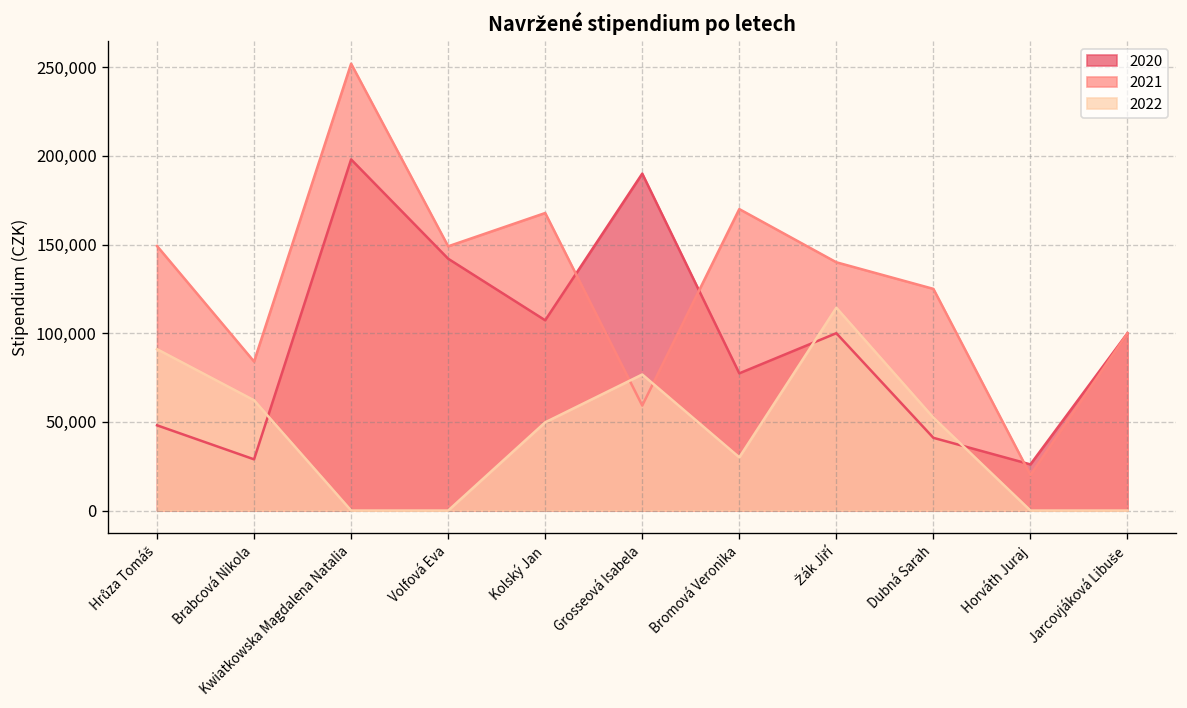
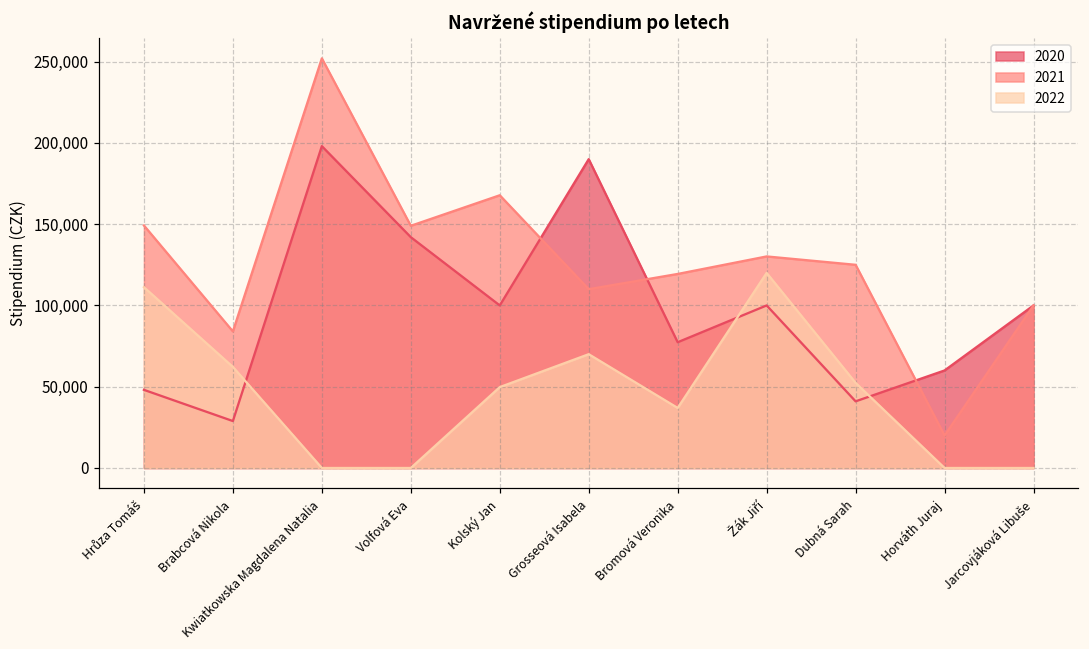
2022, Hrůza Tomáš: 91,000 -> 111,000
2020, Kolský Jan: 107,000 -> 100,000
2021, Grosseová Isabela: 59,000 -> 110,000
2022, Grosseová Isabela: 77,000 -> 70,000
2021, Bromová Veronika: 170,000 -> 119,000
2022, Bromová Veronika: 30,000 -> 37,000
2021, Žák Jiří: 140,000 -> 130,000
2022, Žák Jiří: 114,000 -> 120,000
2020, Horváth Juraj: 26,000 -> 60,000
